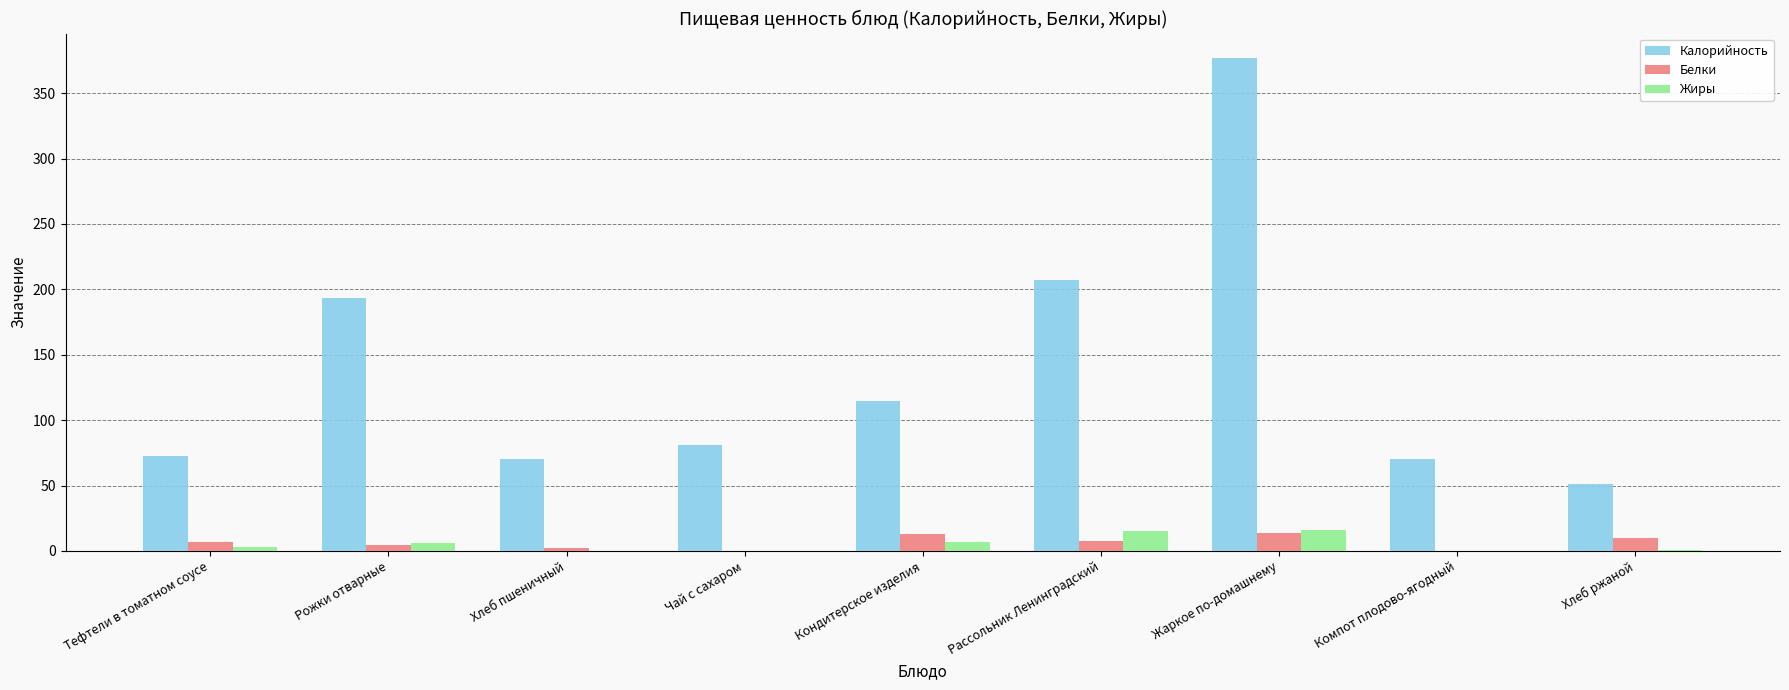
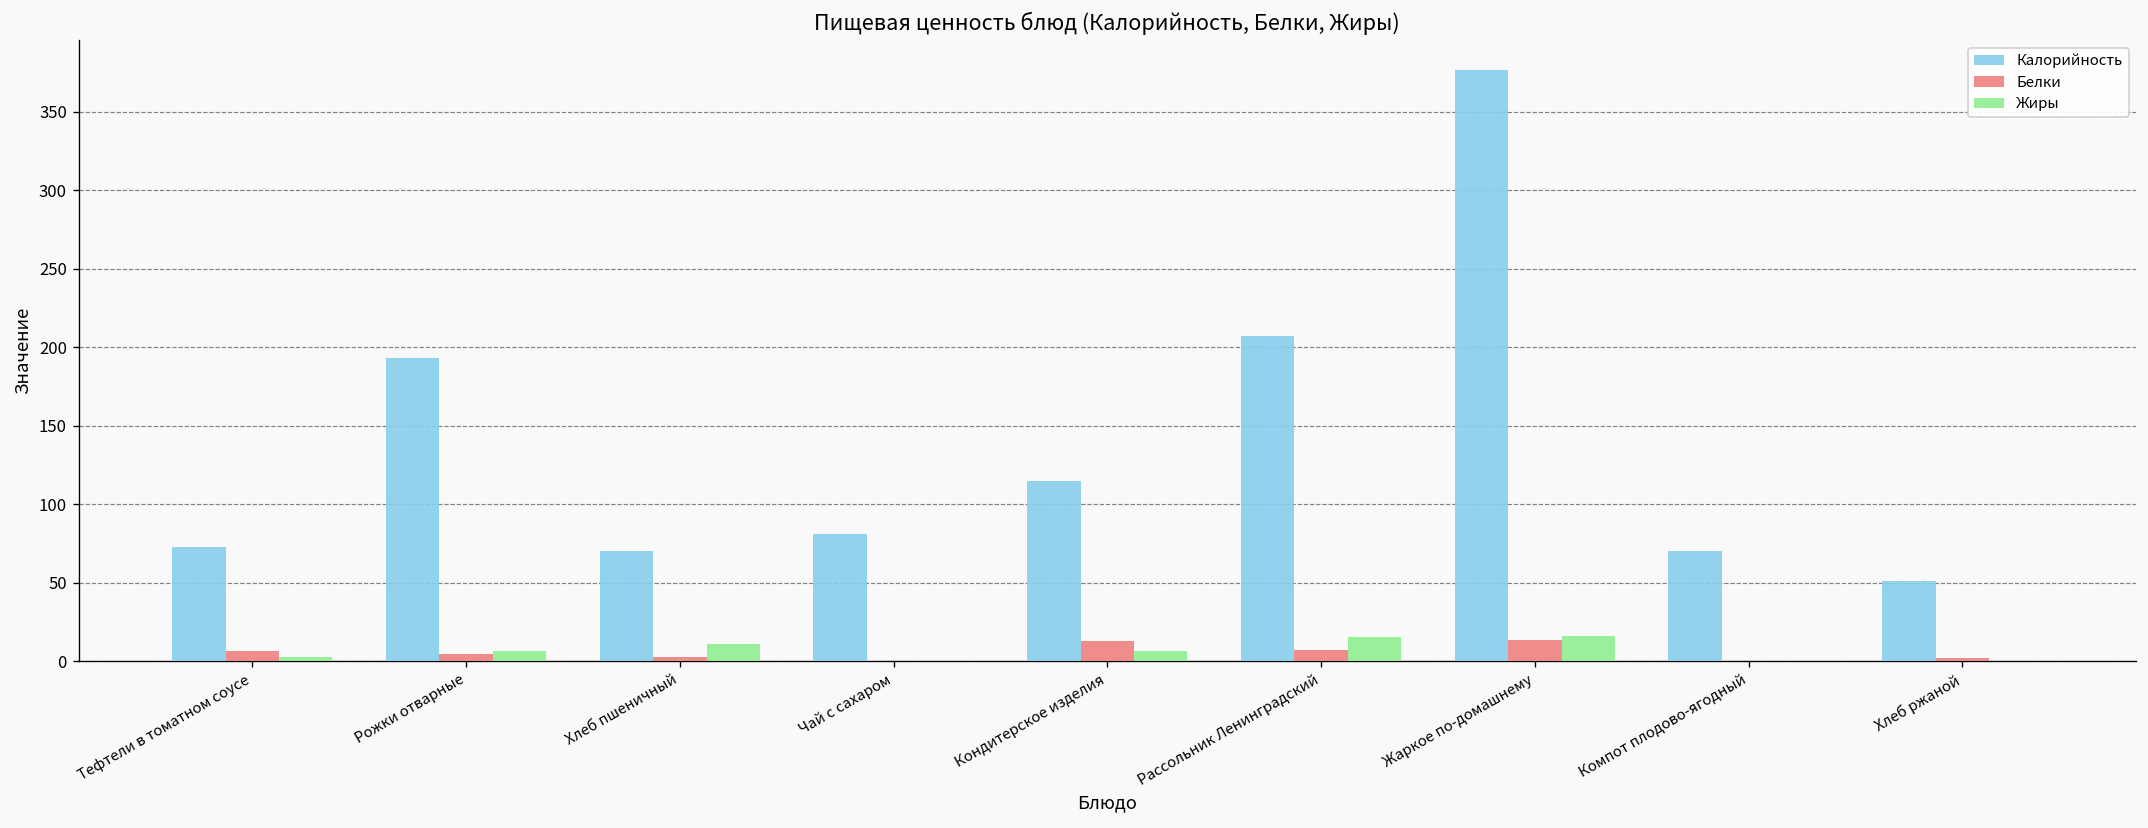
Жиры, Хлеб пшеничный: 0 -> 11
Белки, Хлеб ржаной: 10 -> 2
